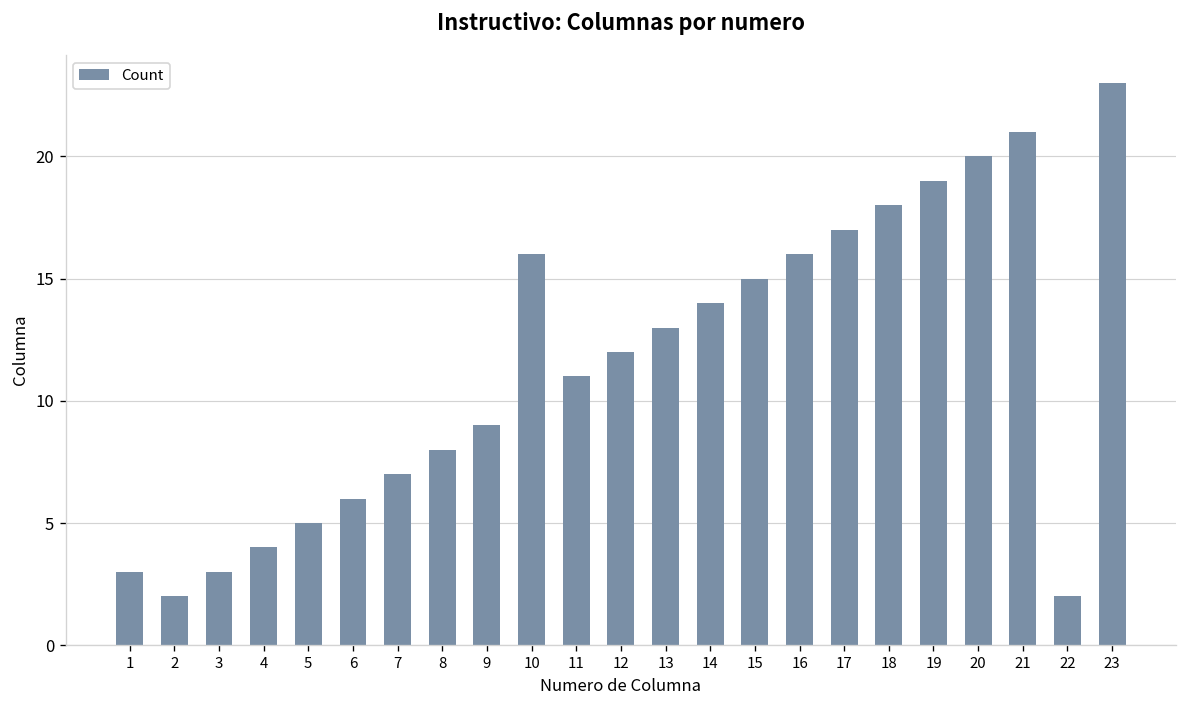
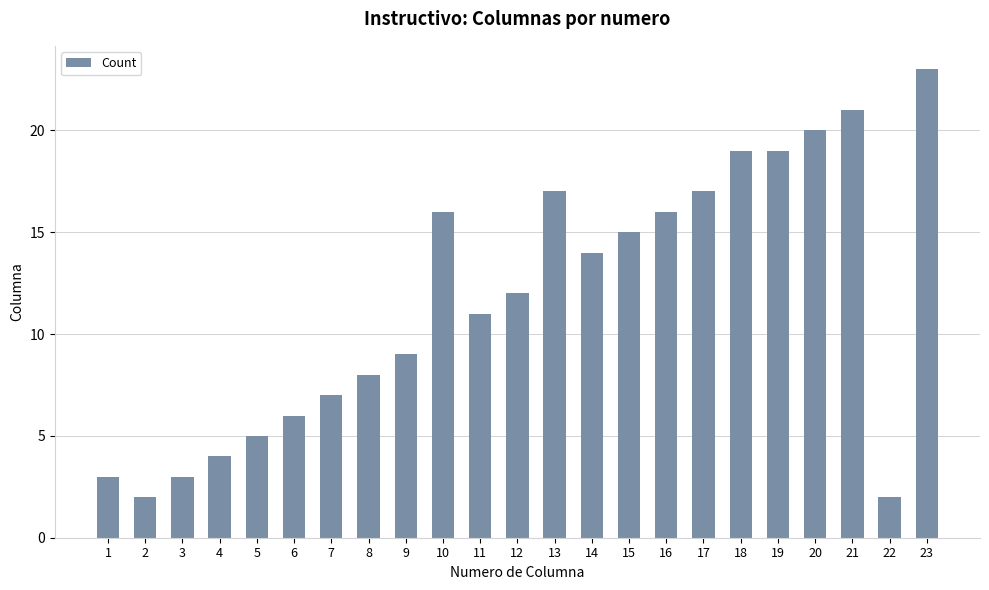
13: 13 -> 17
18: 18 -> 19
